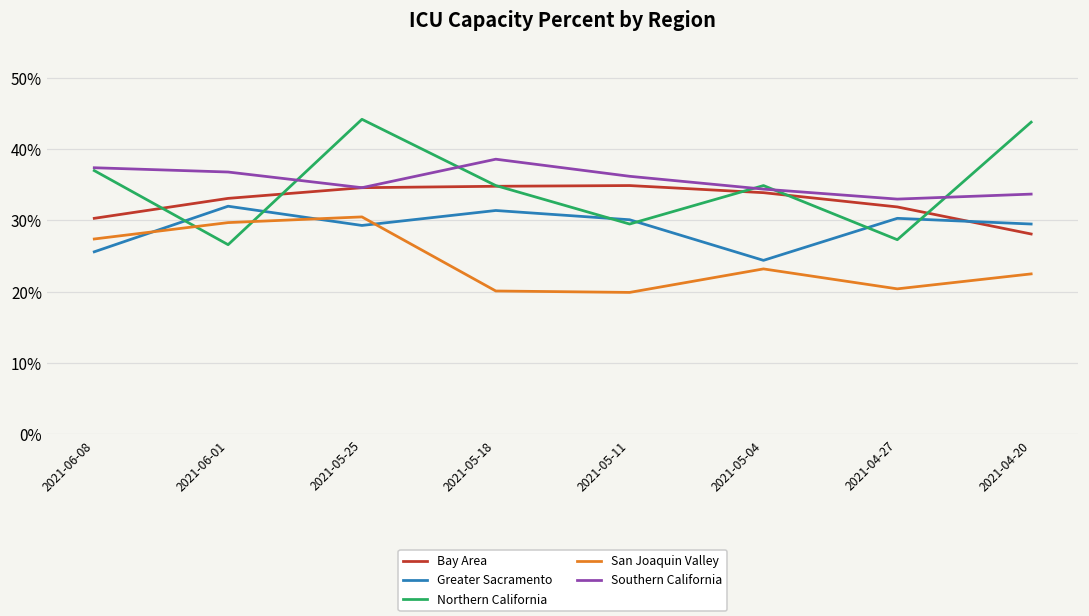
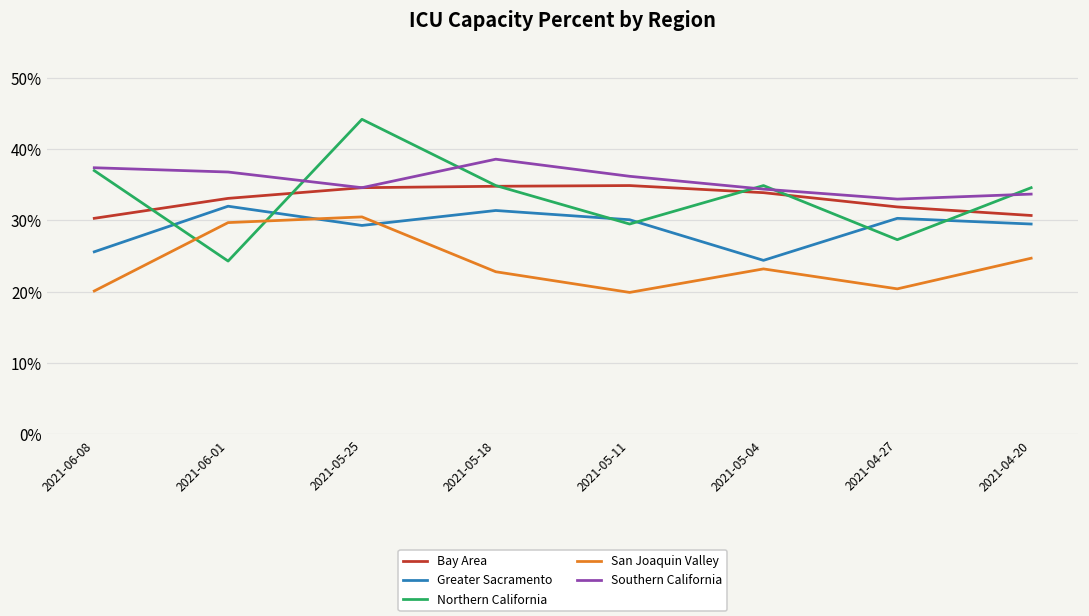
San Joaquin Valley, 2021-06-08: 27% -> 20%
Northern California, 2021-06-01: 27% -> 24%
San Joaquin Valley, 2021-05-18: 20% -> 23%
Bay Area, 2021-04-20: 28% -> 31%
Northern California, 2021-04-20: 44% -> 35%
San Joaquin Valley, 2021-04-20: 23% -> 25%
